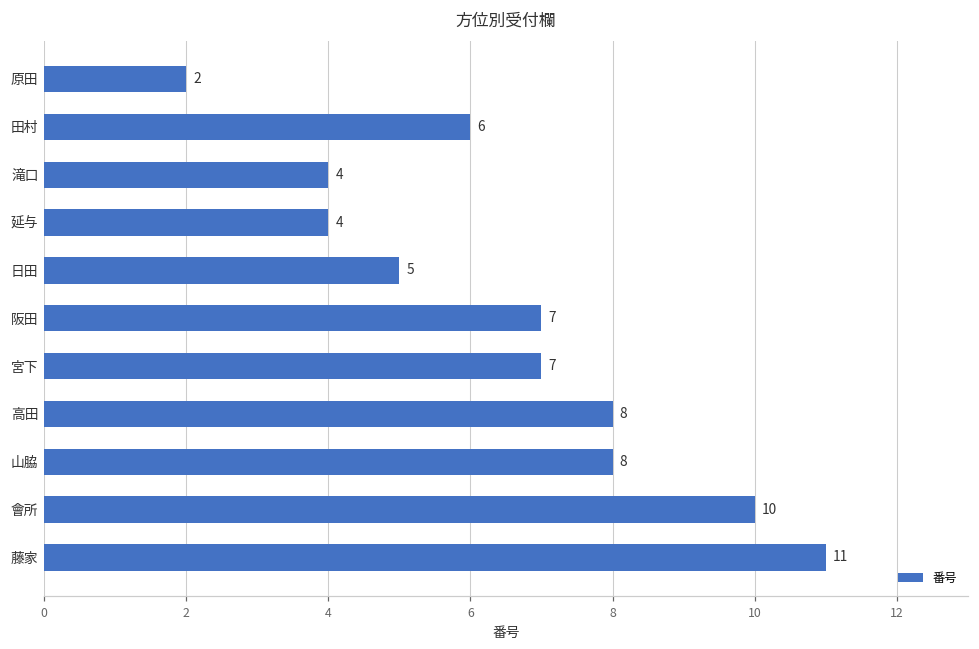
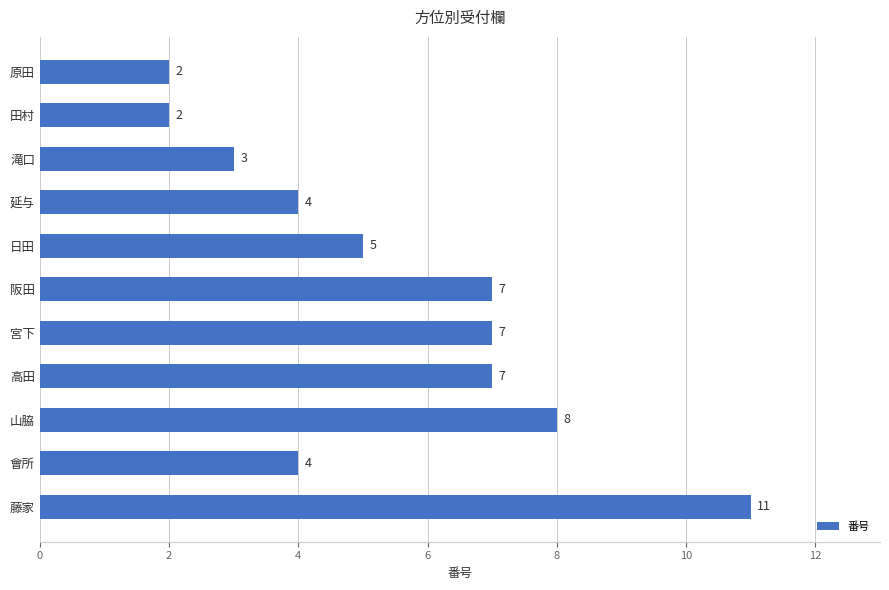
田村: 6 -> 2
滝口: 4 -> 3
高田: 8 -> 7
會所: 10 -> 4
